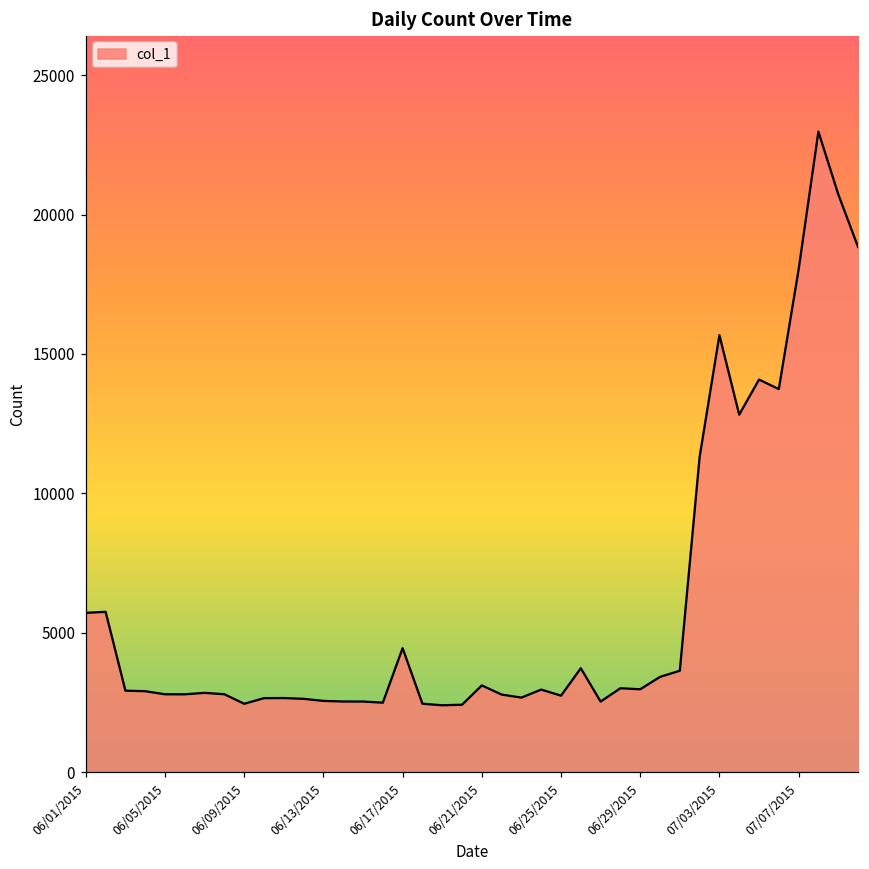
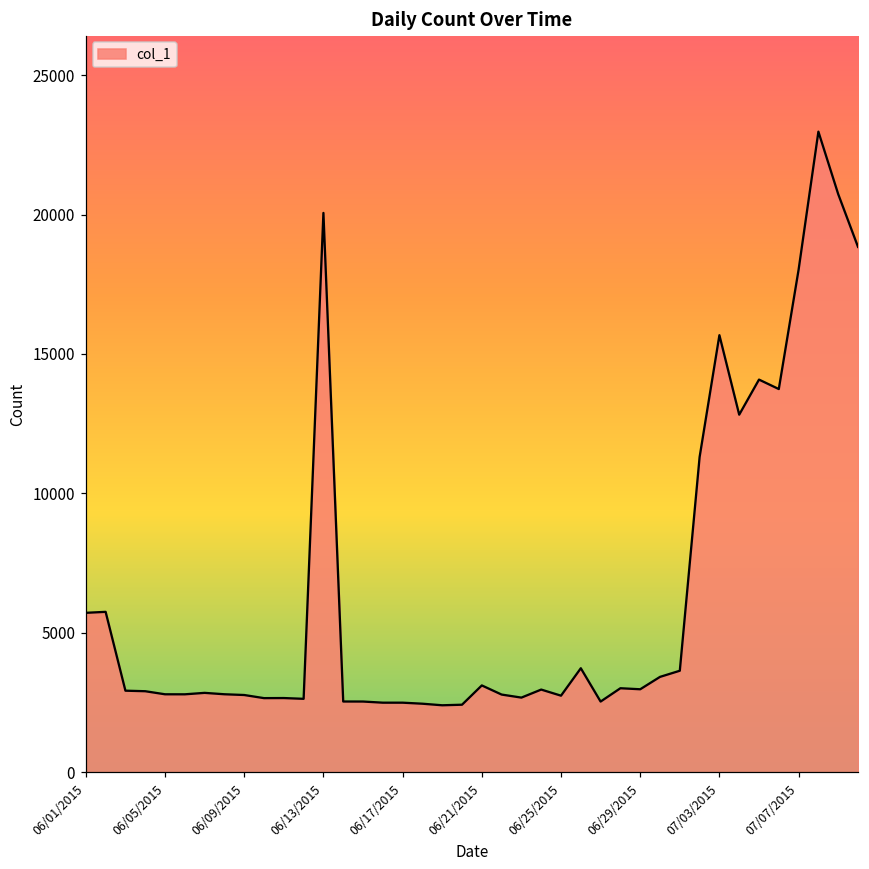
06/09/2015: 2500 -> 2800
06/13/2015: 2600 -> 20100
06/17/2015: 4500 -> 2500
